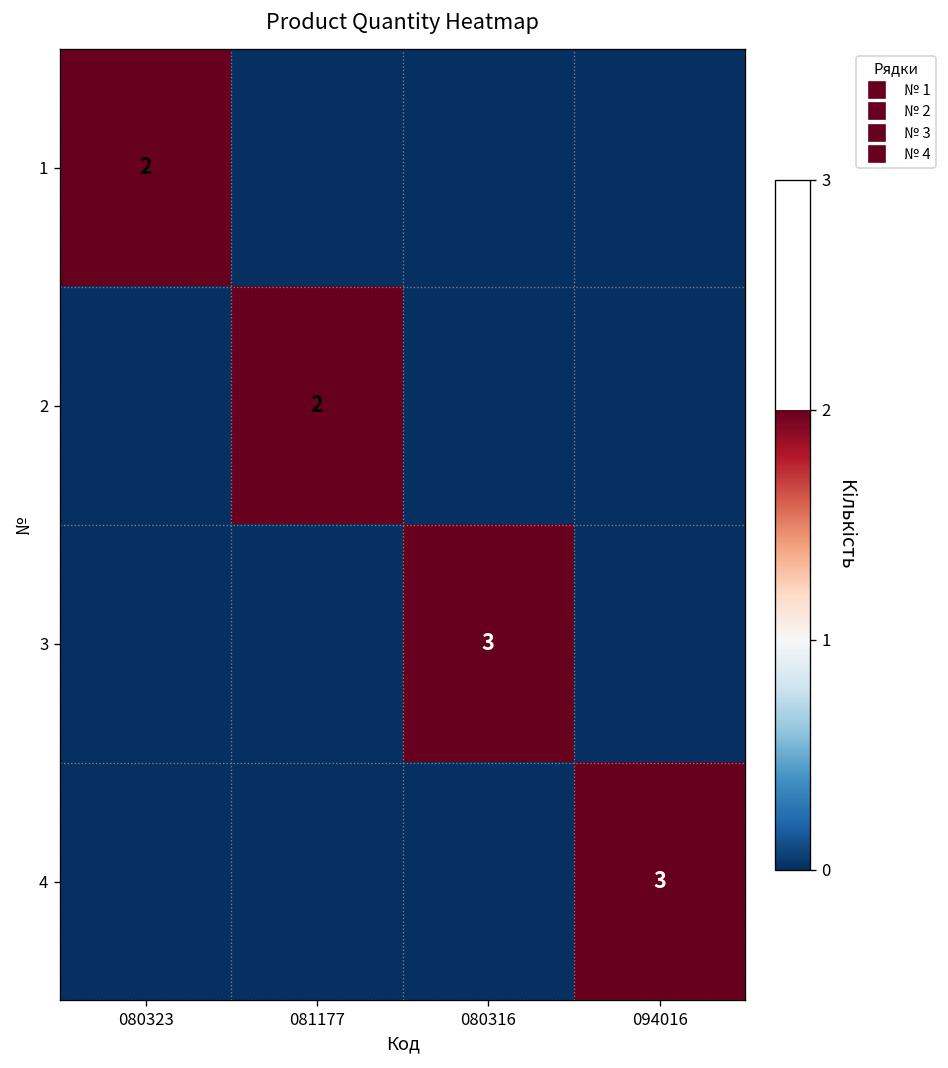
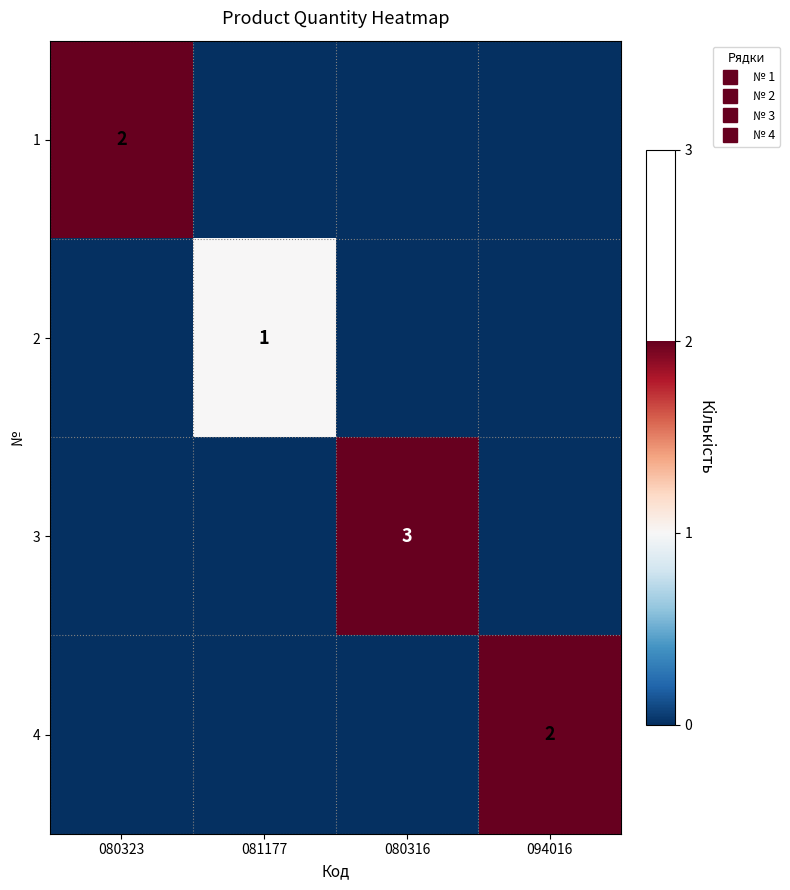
2, 081177: 2 -> 1
4, 094016: 3 -> 2
